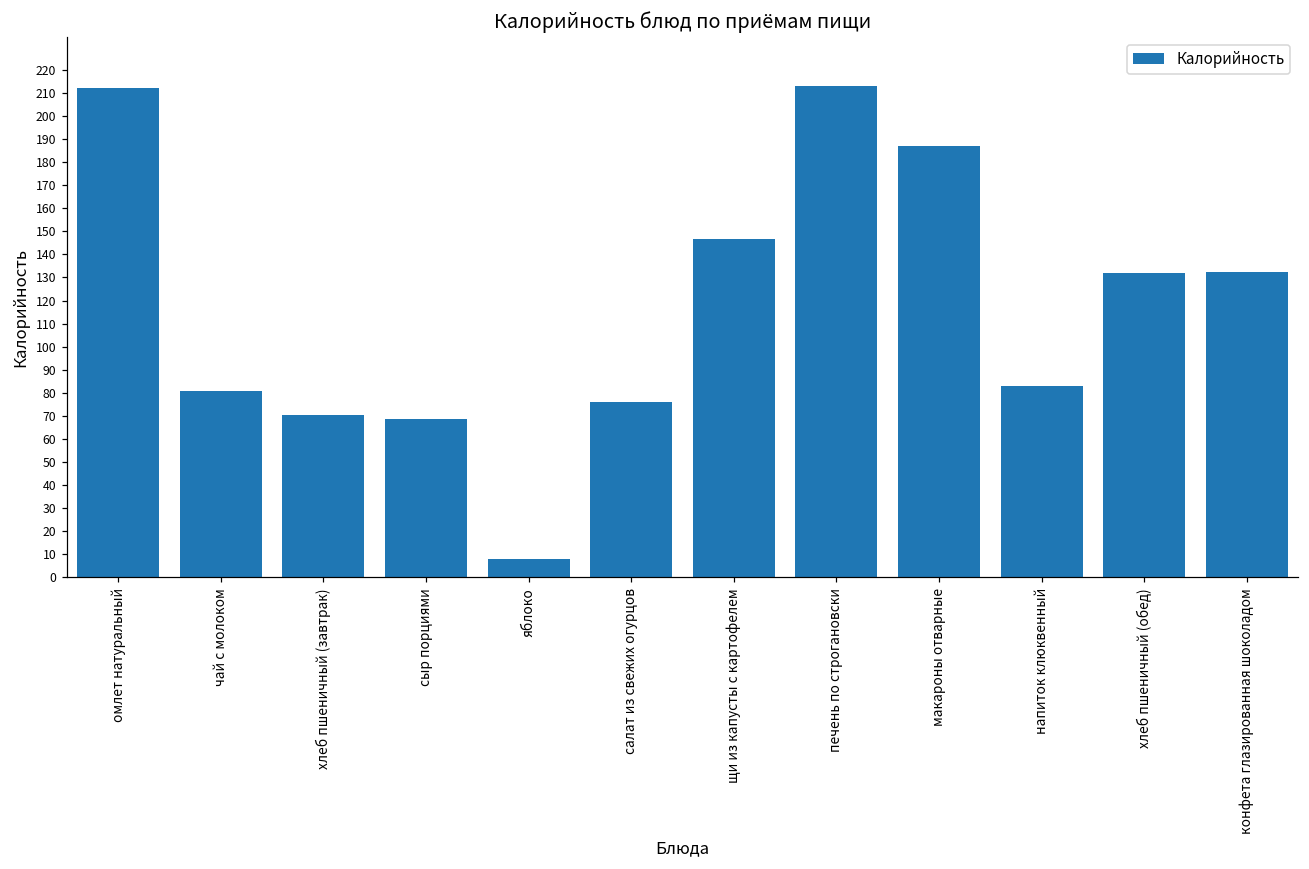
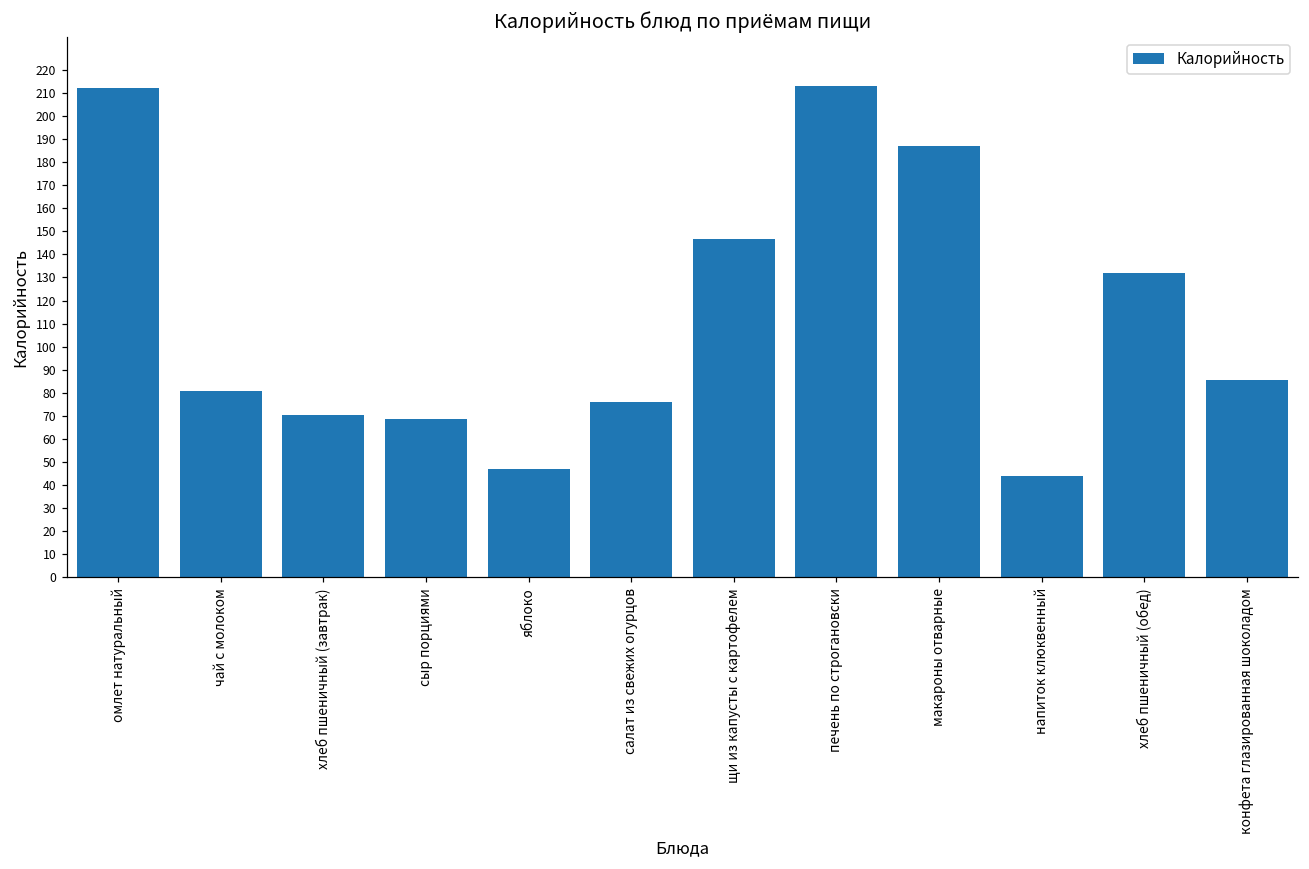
яблоко: 8 -> 47
напиток клюквенный: 83 -> 44
конфета глазированная шоколадом: 133 -> 85
